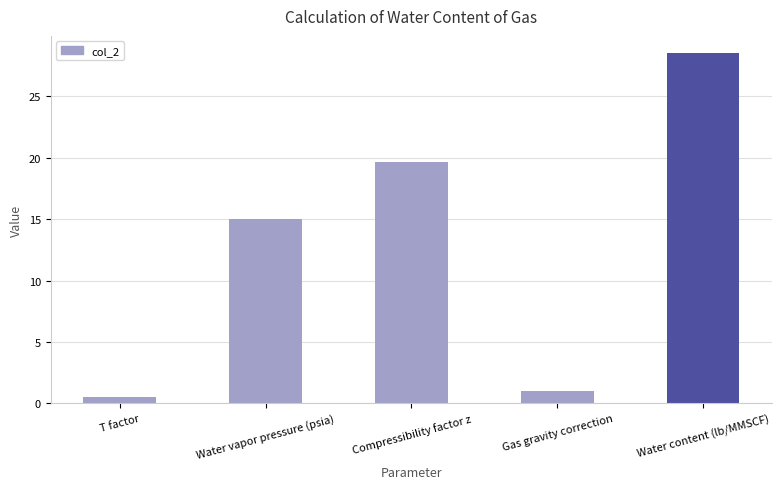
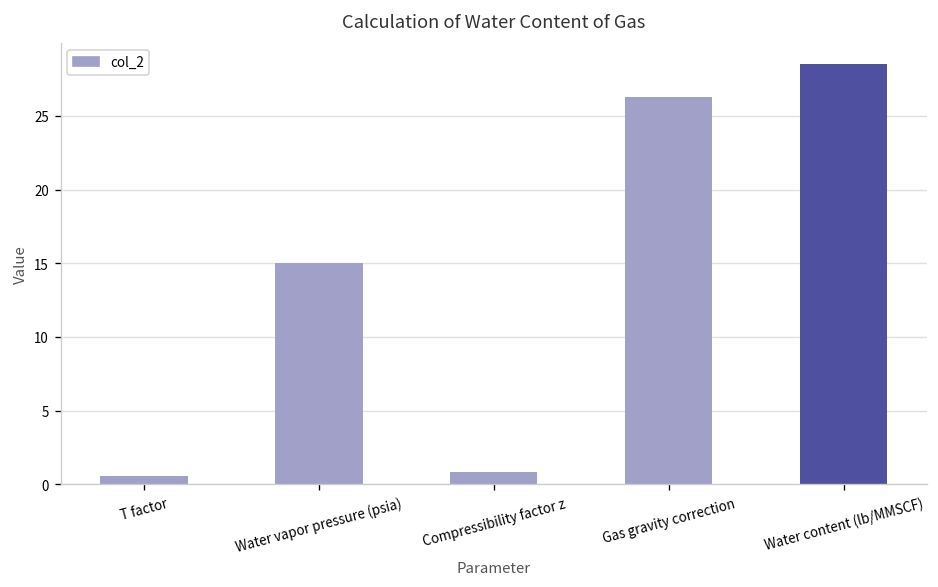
Compressibility factor z: 19.6 -> 0.8
Gas gravity correction: 1.0 -> 26.3
